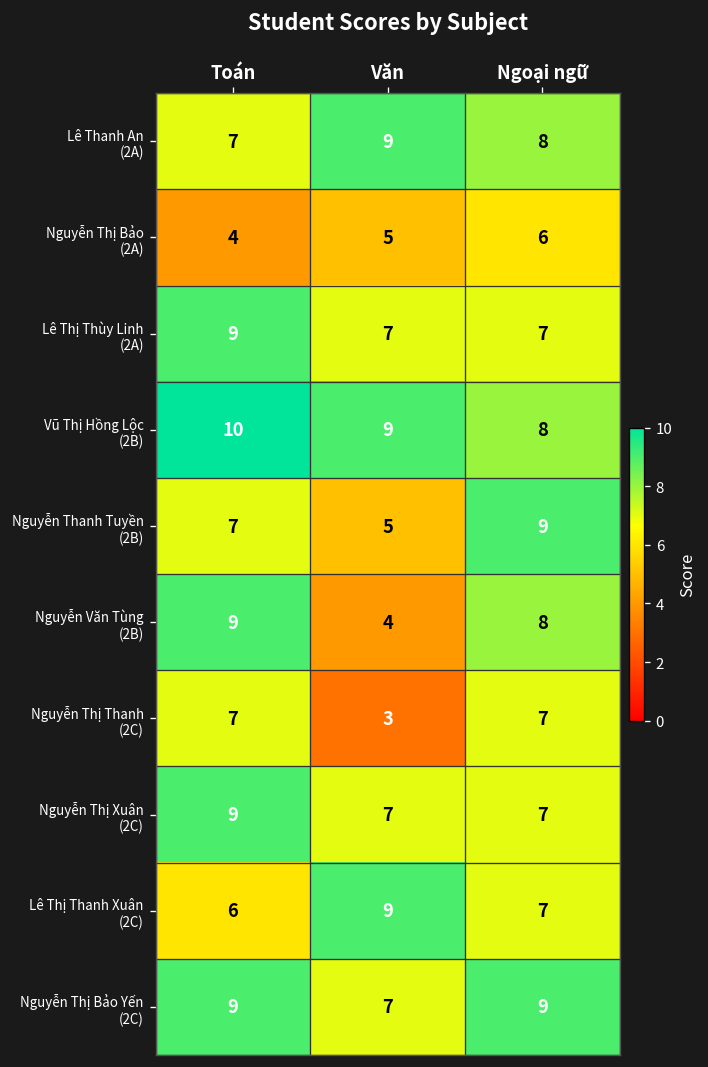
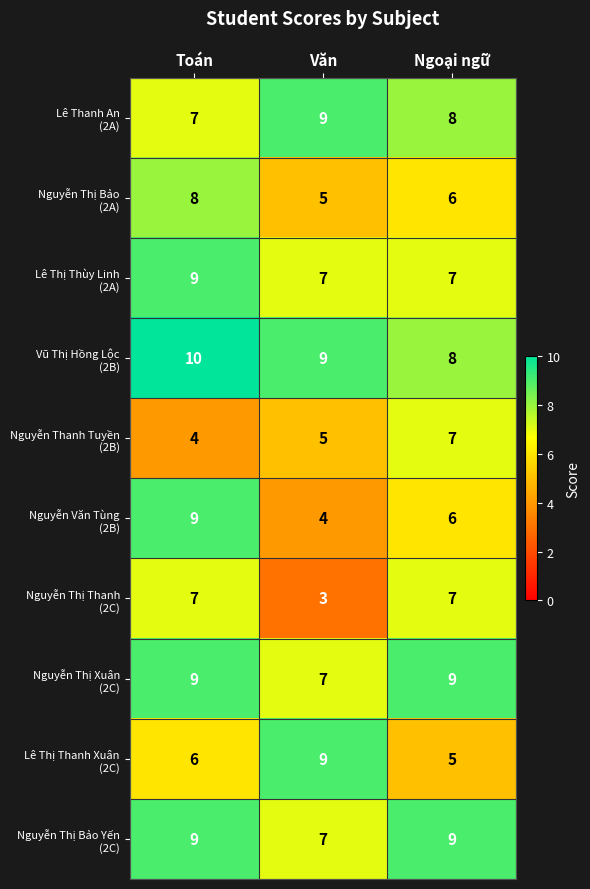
Nguyễn Thị Bảo (2A), Toán: 4 -> 8
Nguyễn Thanh Tuyền (2B), Toán: 7 -> 4
Nguyễn Thanh Tuyền (2B), Ngoại ngữ: 9 -> 7
Nguyễn Văn Tùng (2B), Ngoại ngữ: 8 -> 6
Nguyễn Thị Xuân (2C), Ngoại ngữ: 7 -> 9
Lê Thị Thanh Xuân (2C), Ngoại ngữ: 7 -> 5
